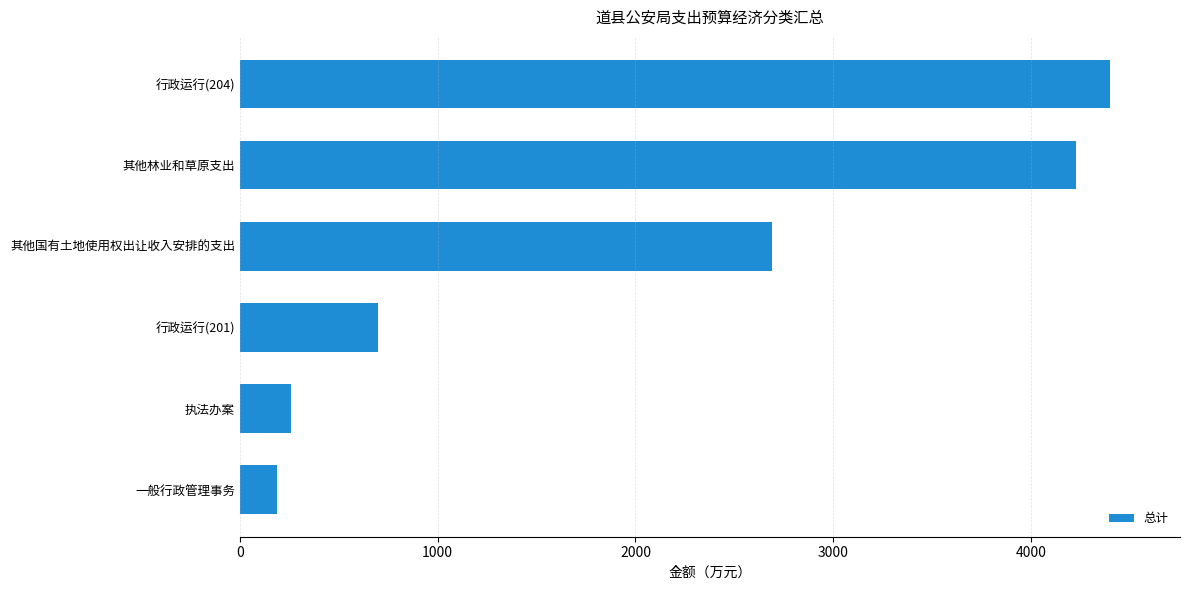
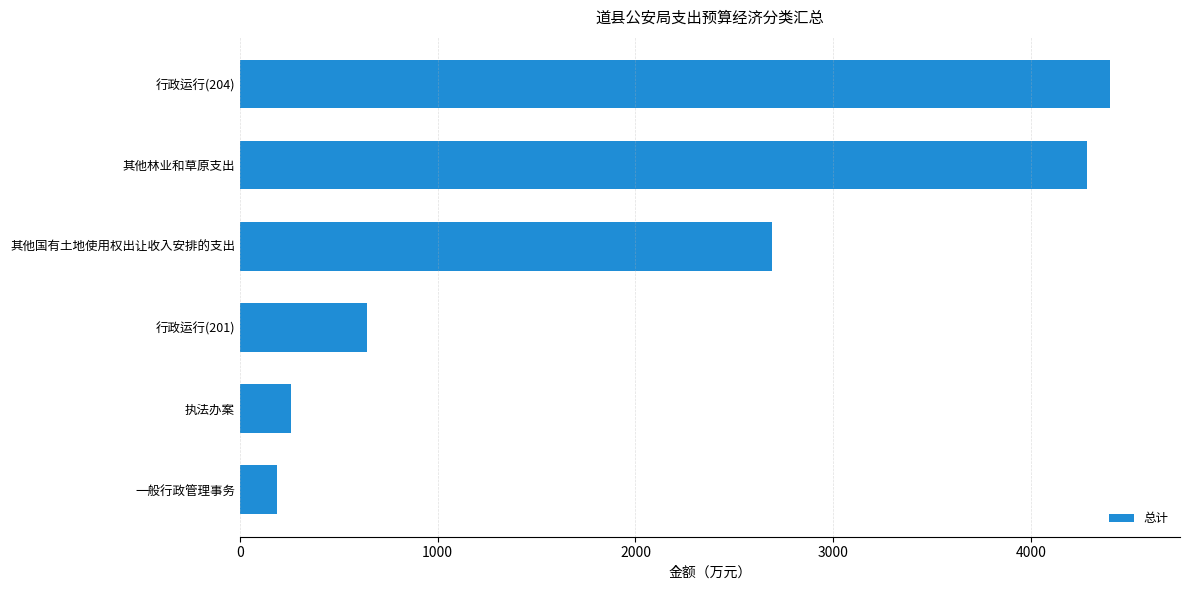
其他林业和草原支出: 4230 -> 4280
行政运行(201): 700 -> 640
